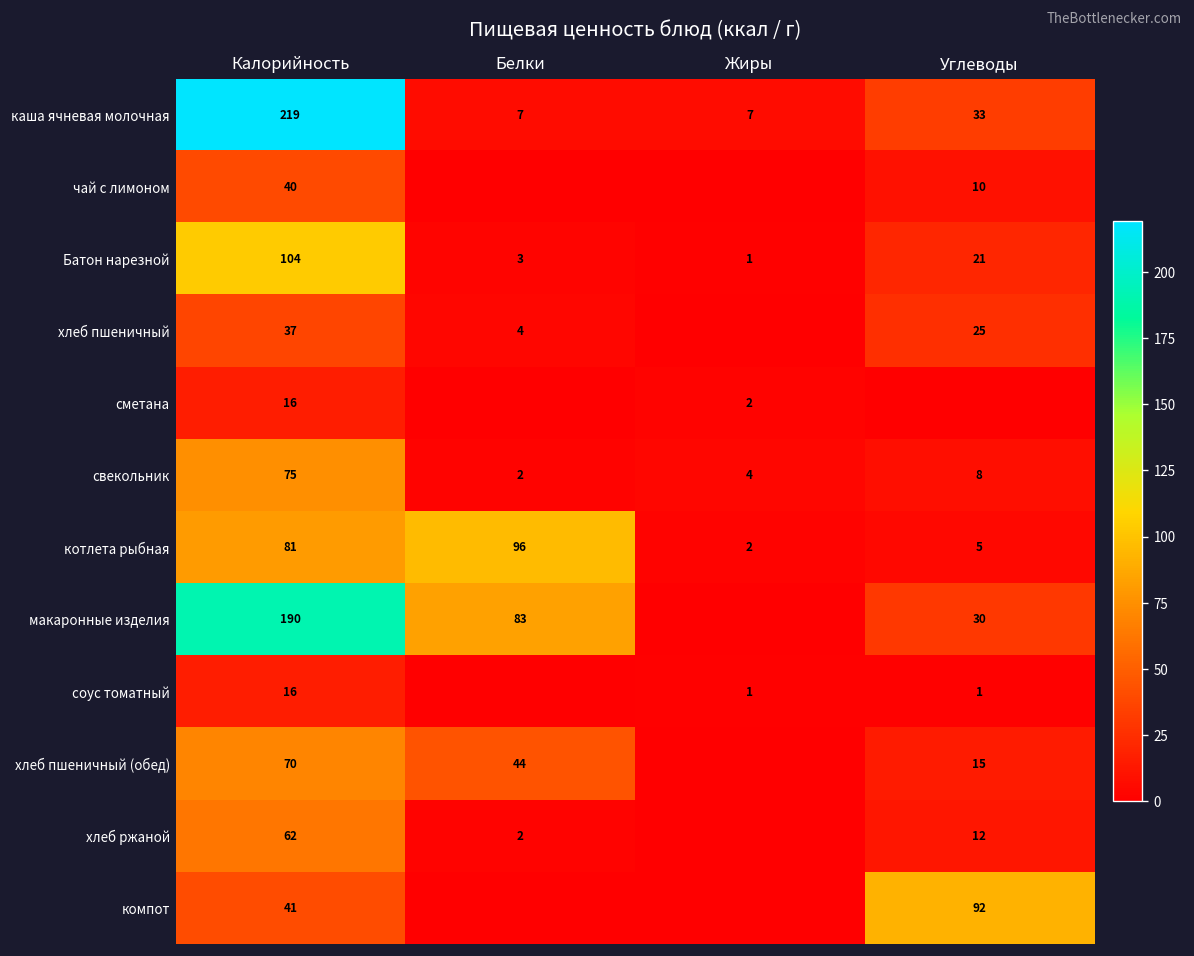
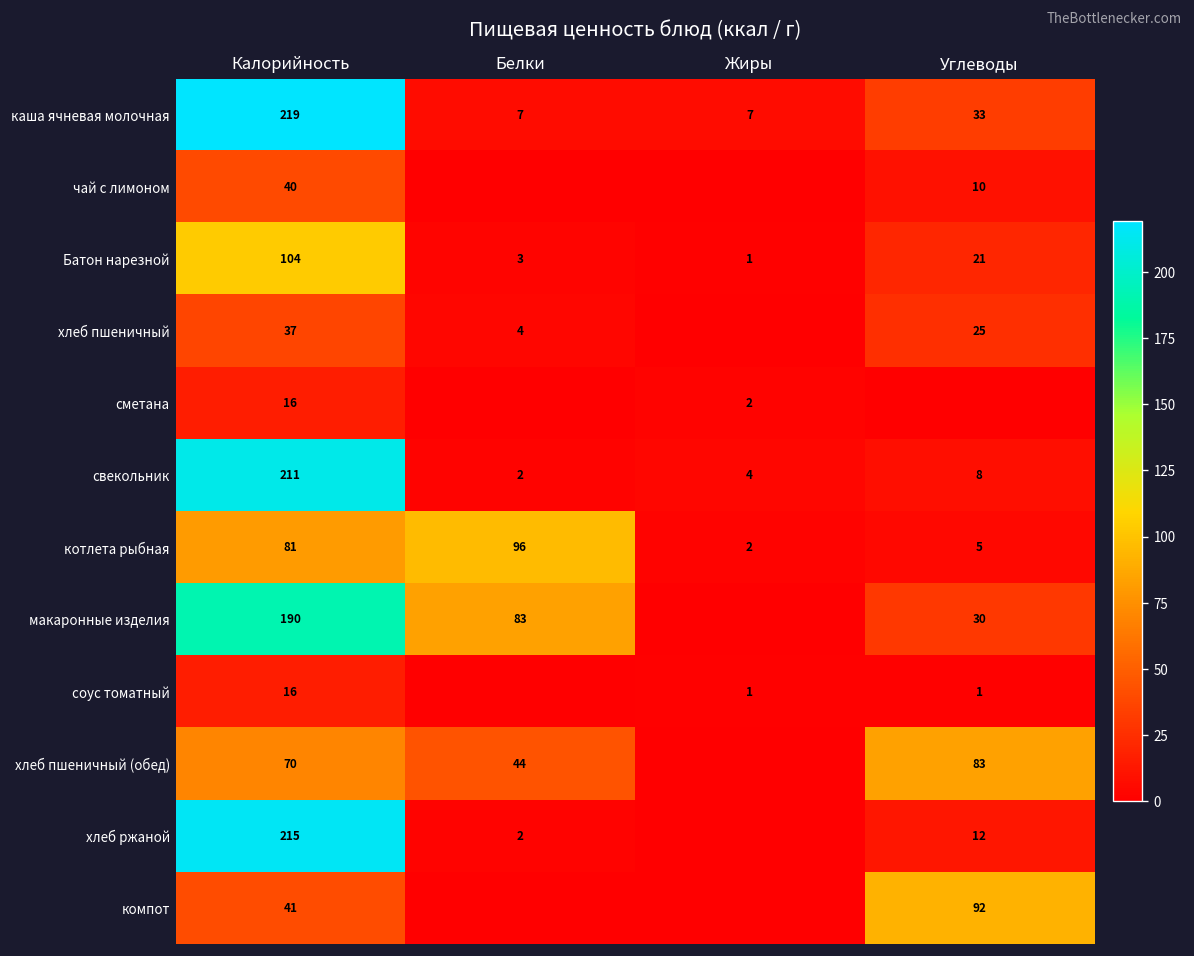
свекольник, Калорийность: 75 -> 211
хлеб пшеничный (обед), Углеводы: 15 -> 83
хлеб ржаной, Калорийность: 62 -> 215
